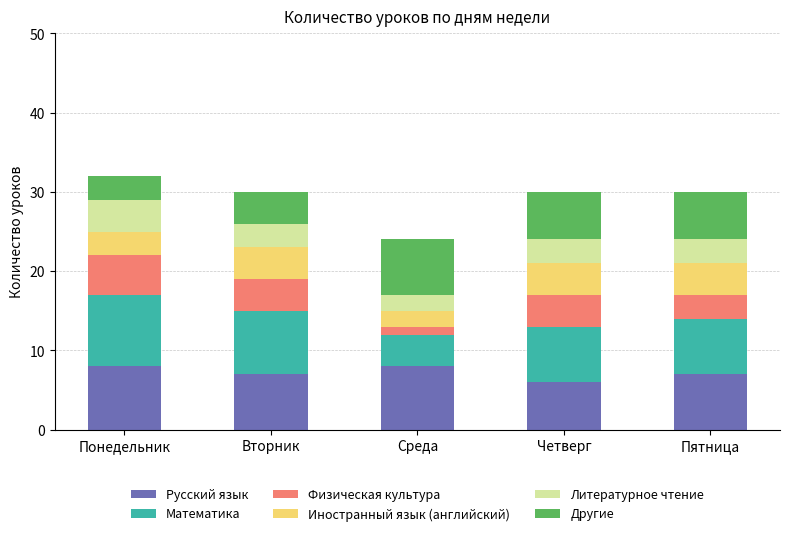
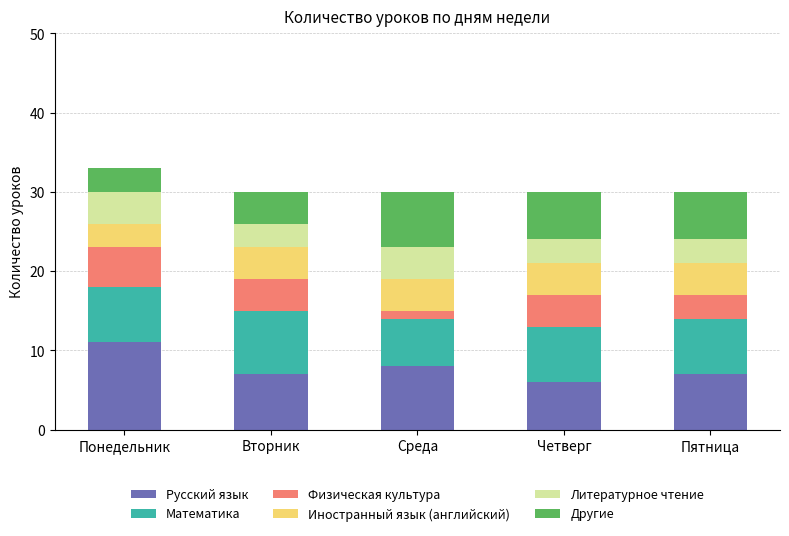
Русский язык, Понедельник: 8 -> 11
Математика, Понедельник: 9 -> 7
Математика, Среда: 4 -> 6
Иностранный язык (английский), Среда: 2 -> 4
Литературное чтение, Среда: 2 -> 4
